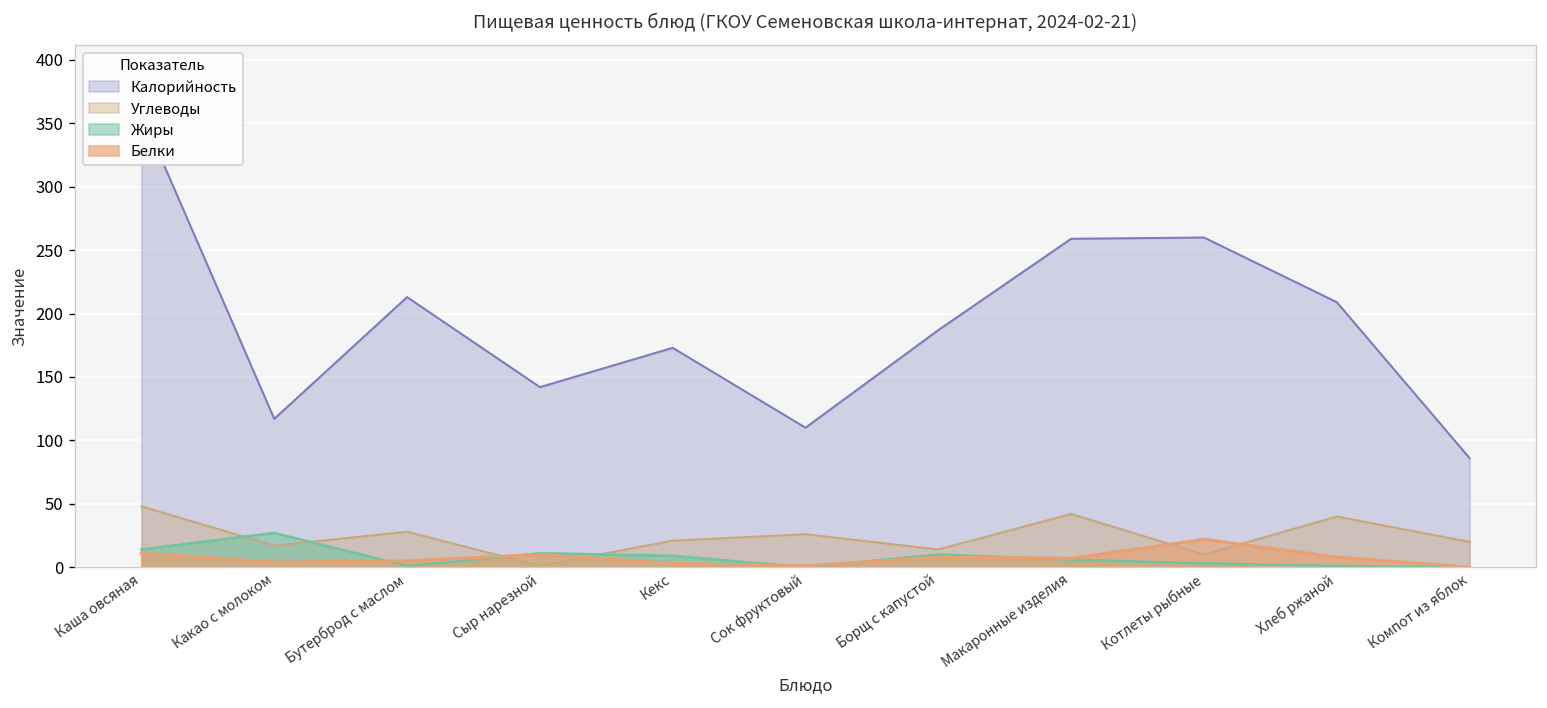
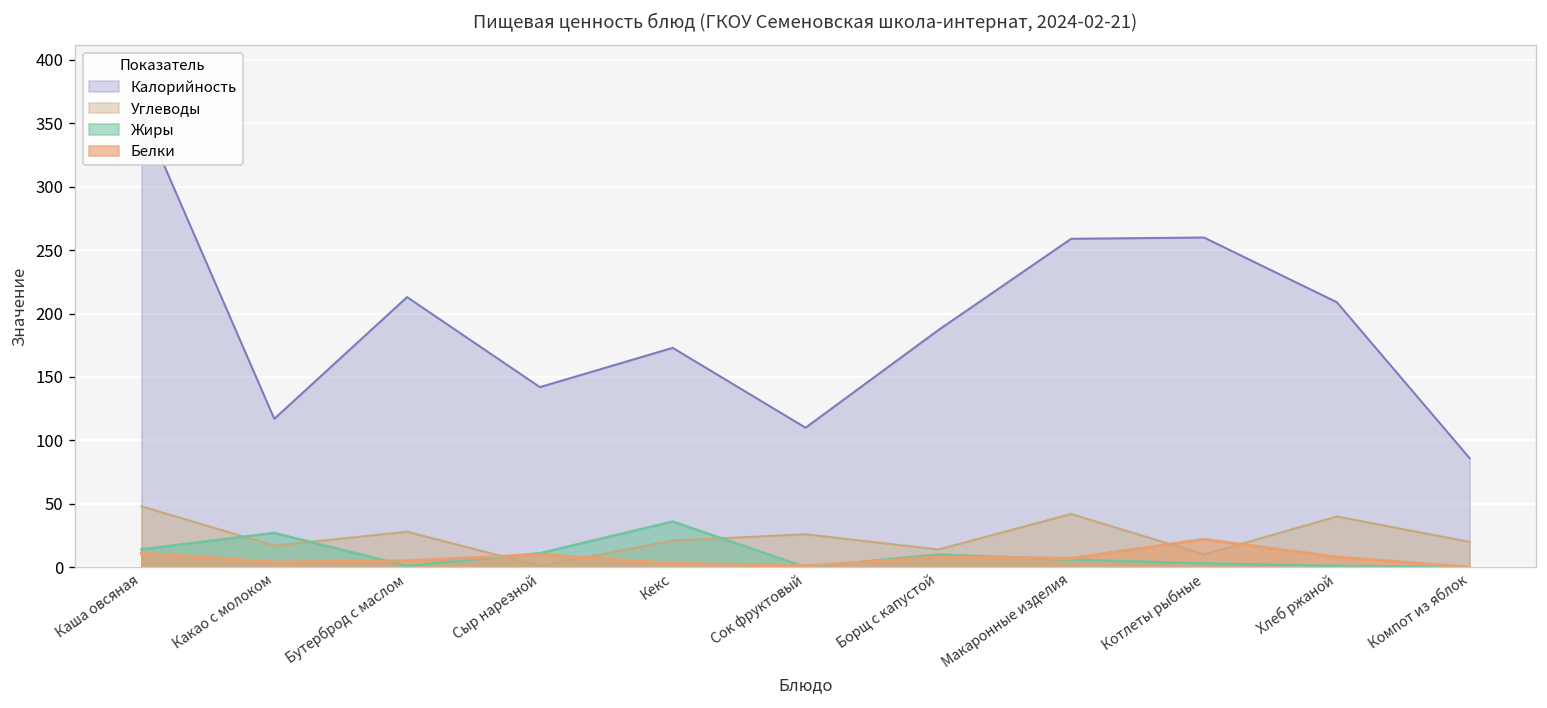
Жиры, Кекс: 9 -> 36
